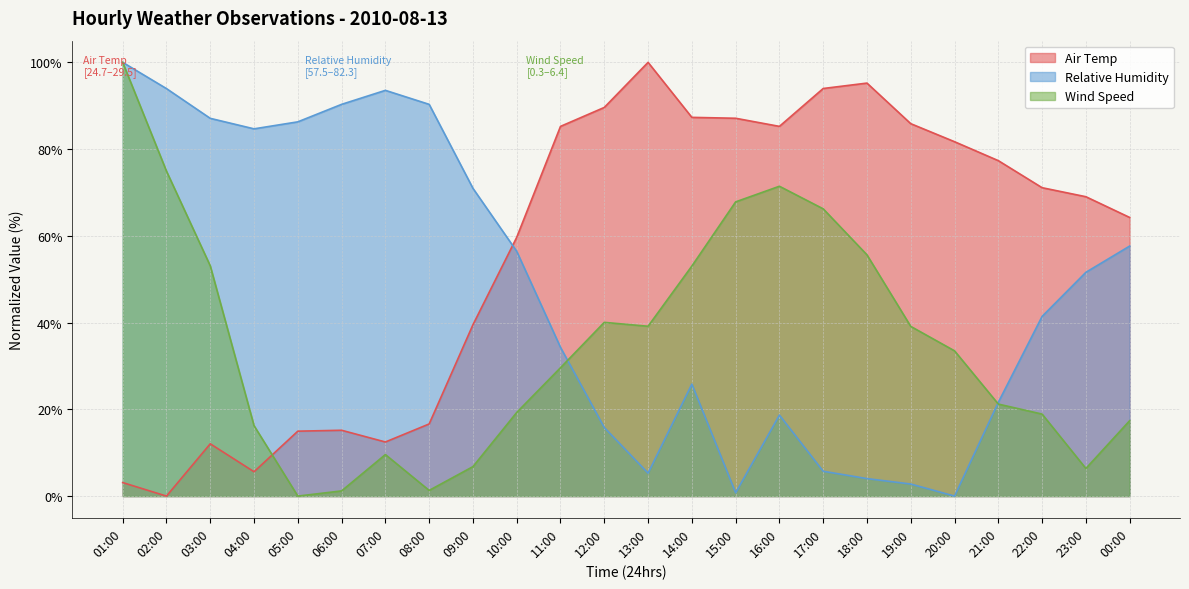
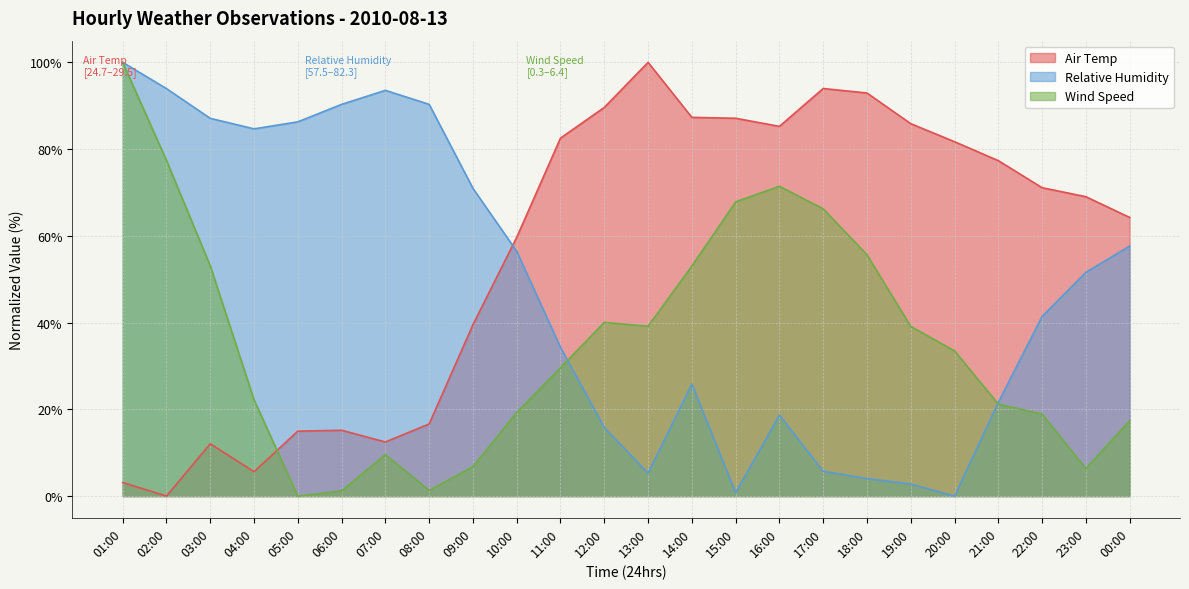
Wind Speed, 02:00: 75% -> 77%
Wind Speed, 04:00: 16% -> 22%
Air Temp, 11:00: 85% -> 83%
Air Temp, 18:00: 95% -> 93%
